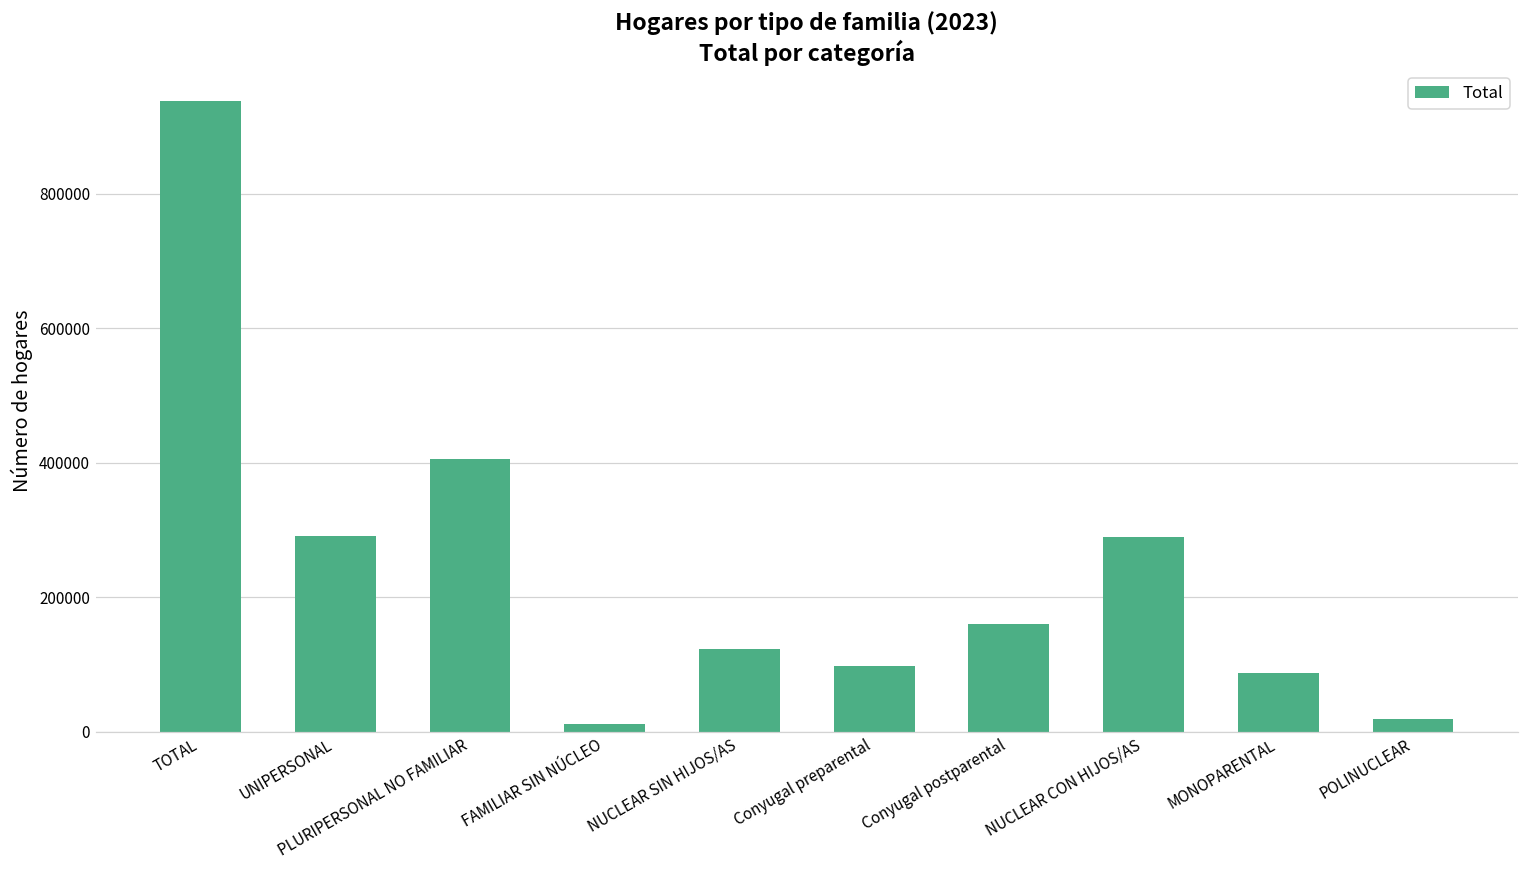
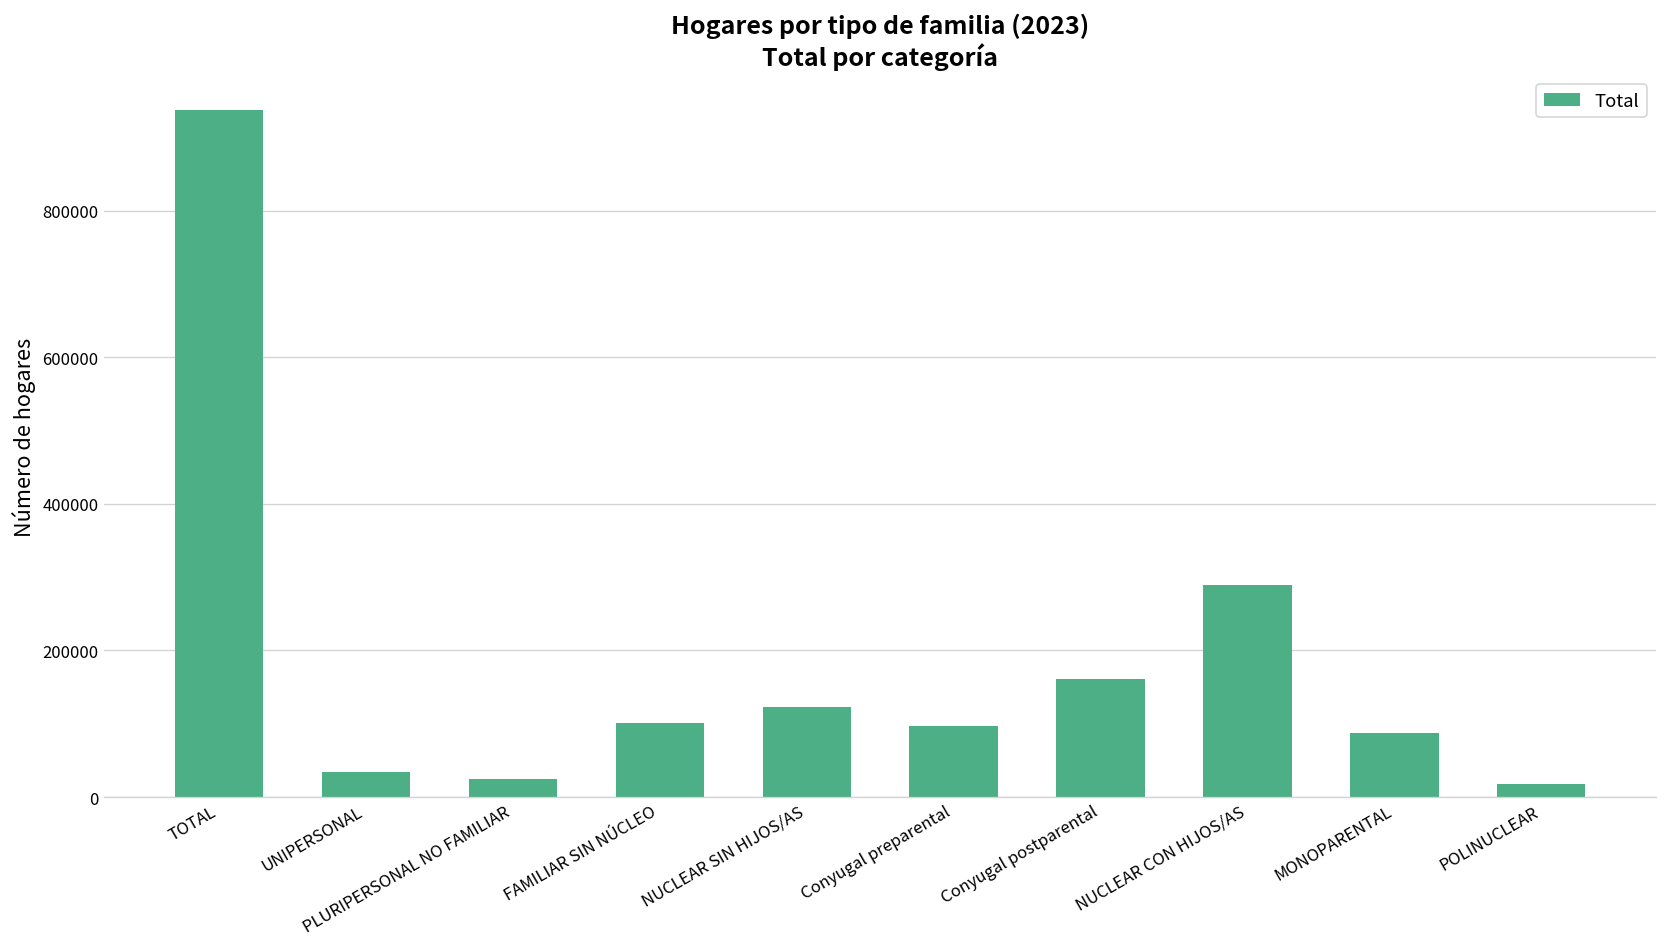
UNIPERSONAL: 290000 -> 30000
PLURIPERSONAL NO FAMILIAR: 410000 -> 20000
FAMILIAR SIN NÚCLEO: 10000 -> 100000
